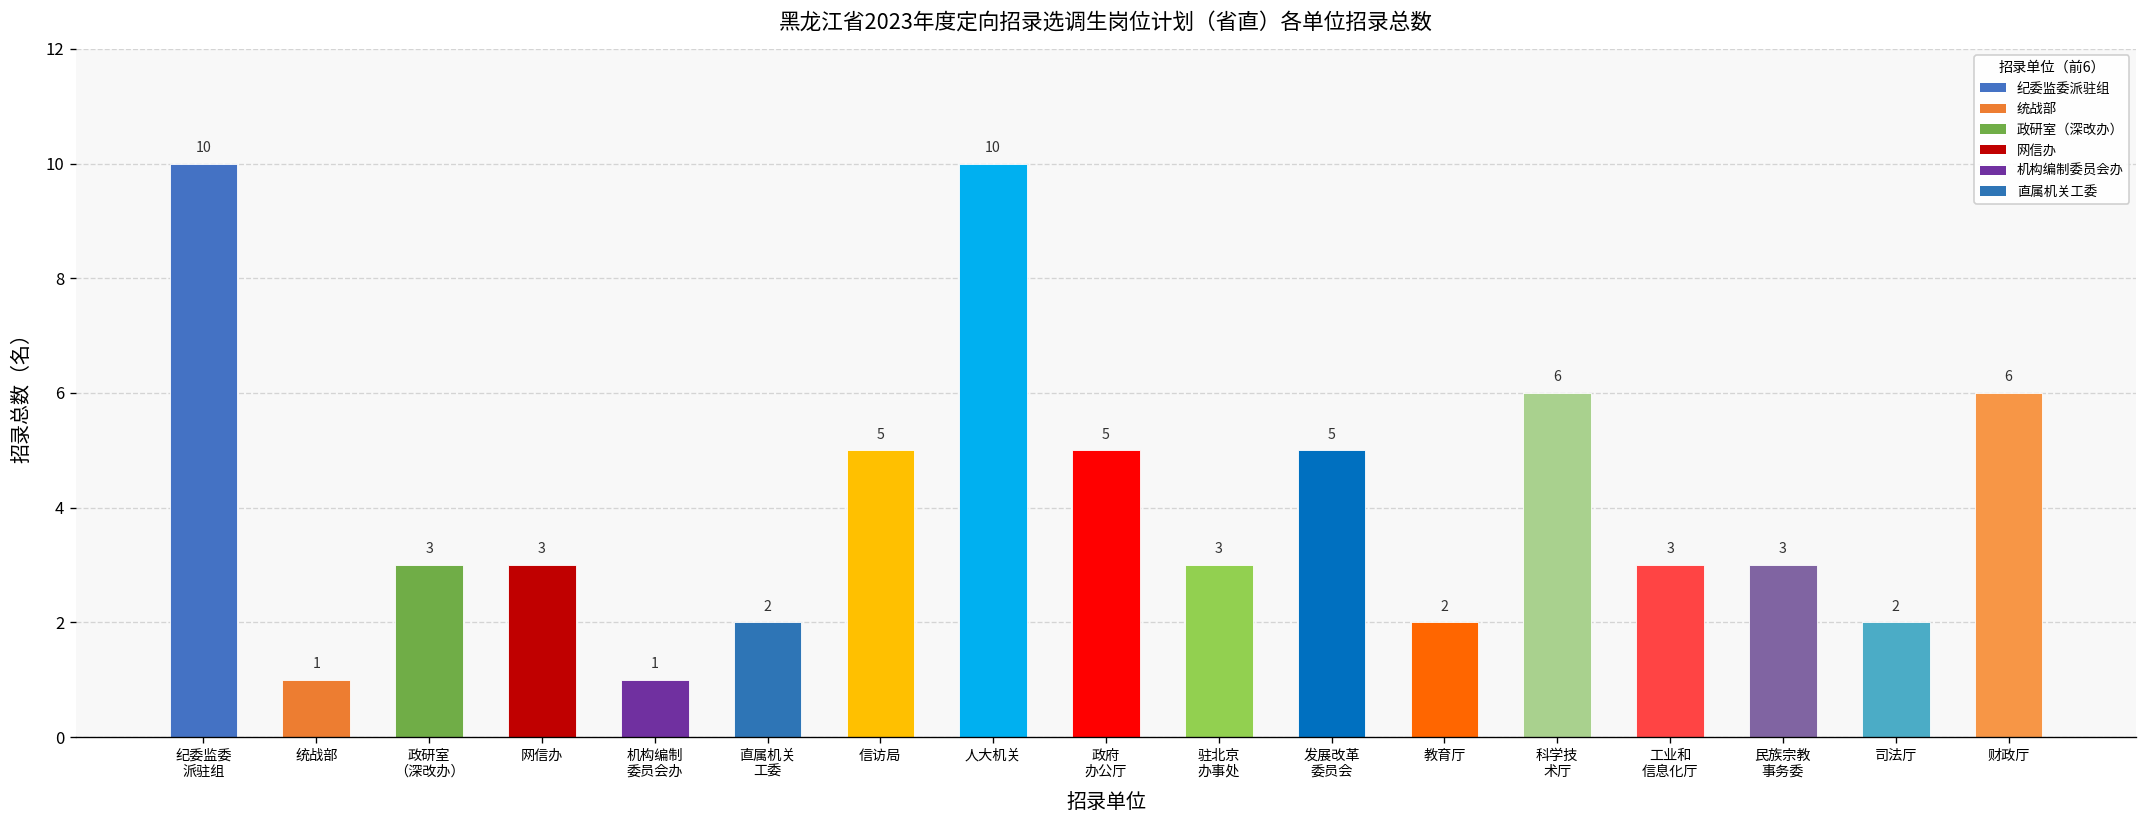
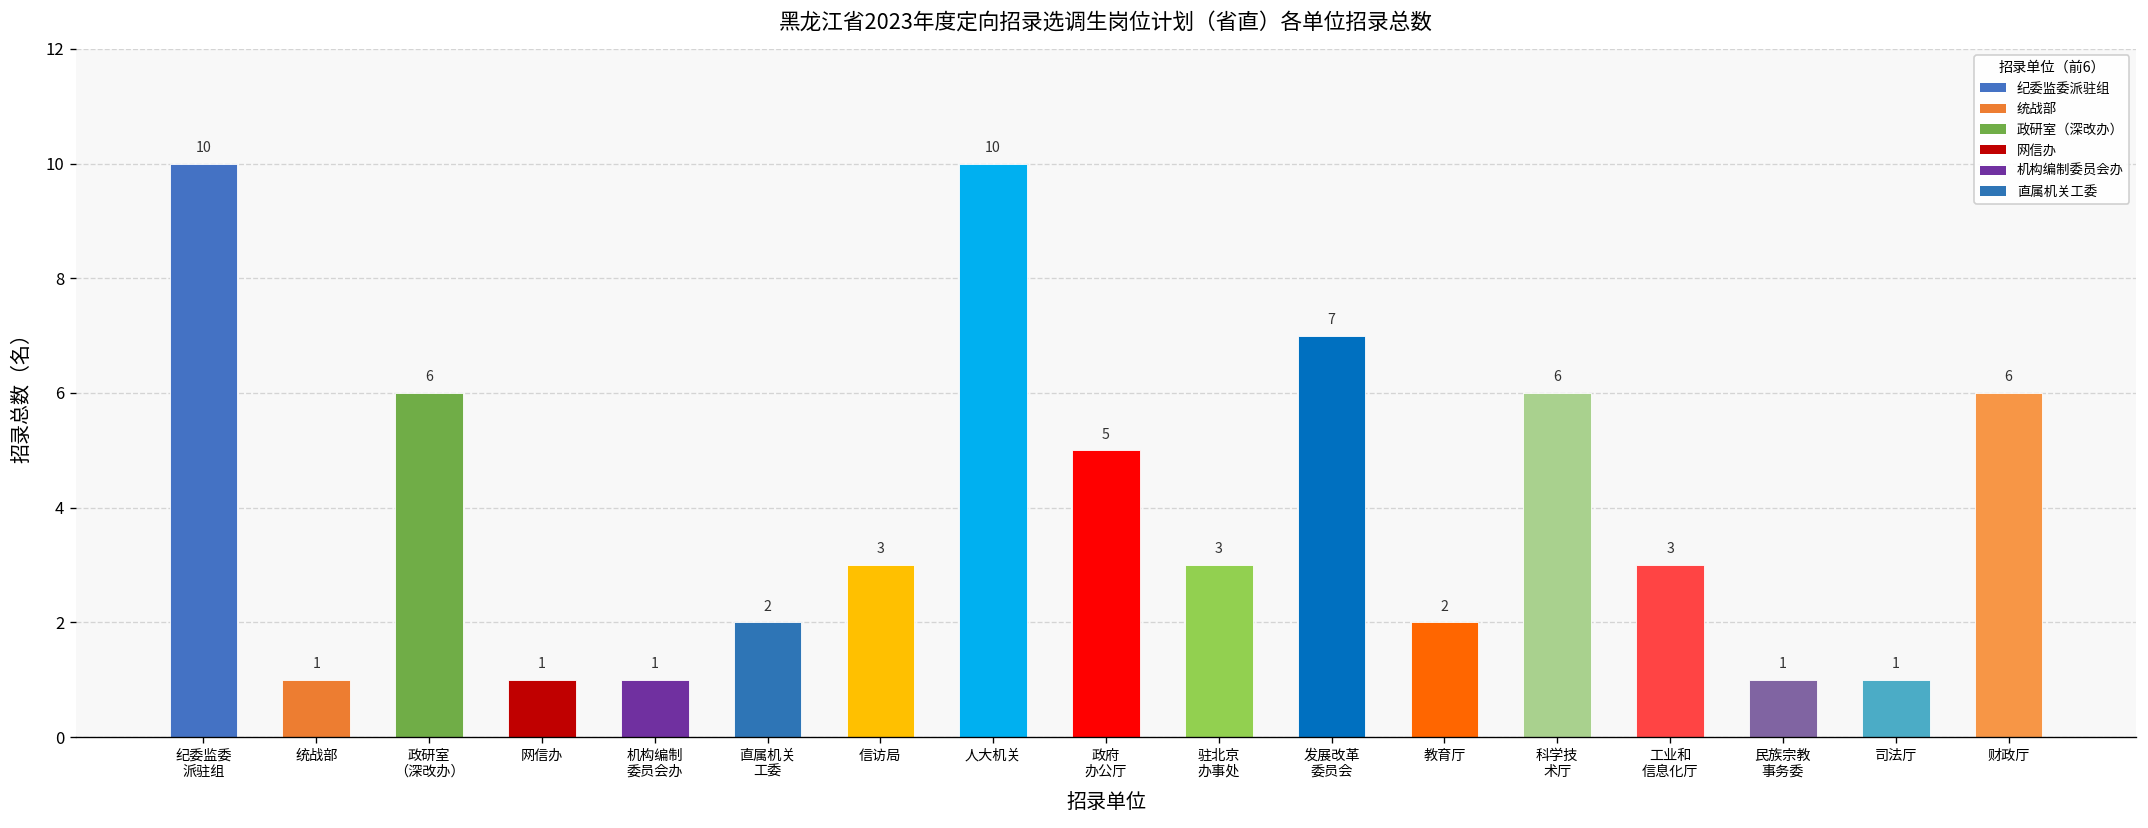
政研室 （深改办）: 3 -> 6
网信办: 3 -> 1
信访局: 5 -> 3
发展改革 委员会: 5 -> 7
民族宗教 事务委: 3 -> 1
司法厅: 2 -> 1
